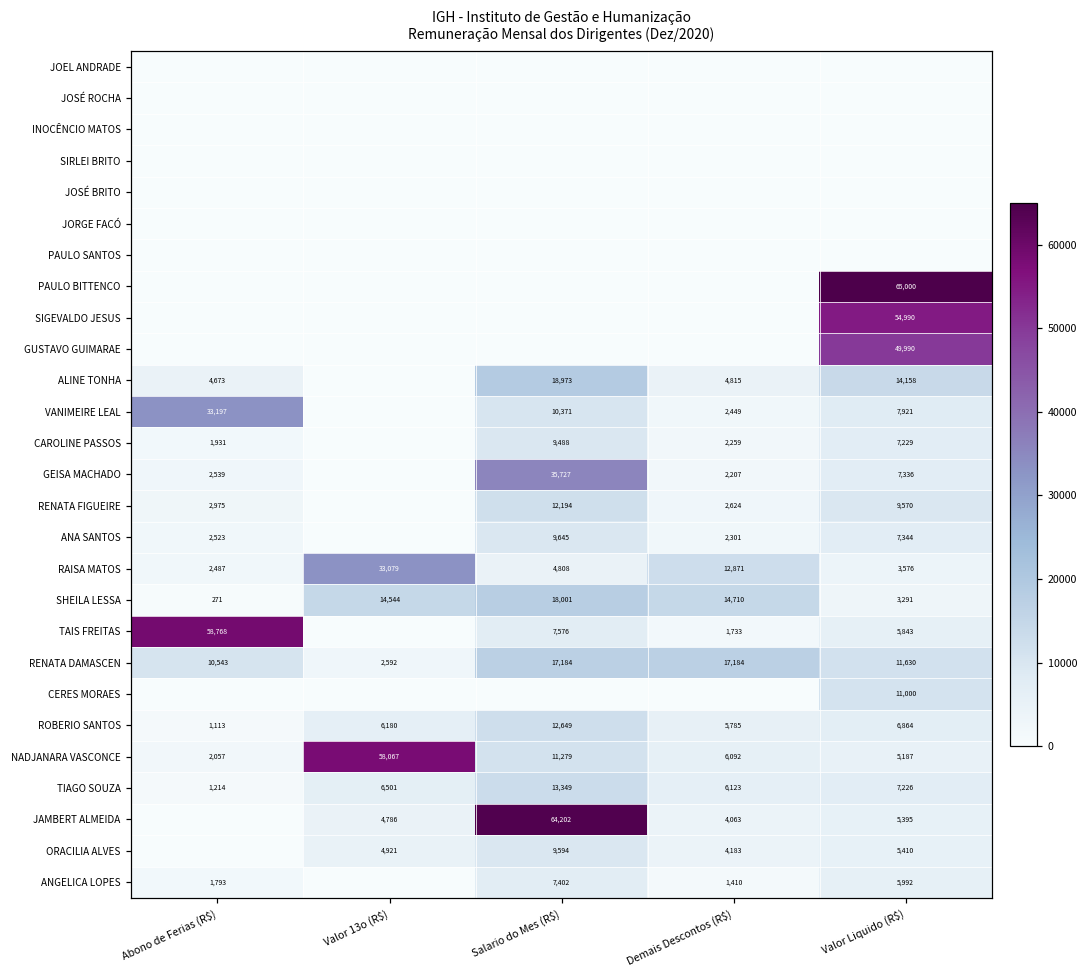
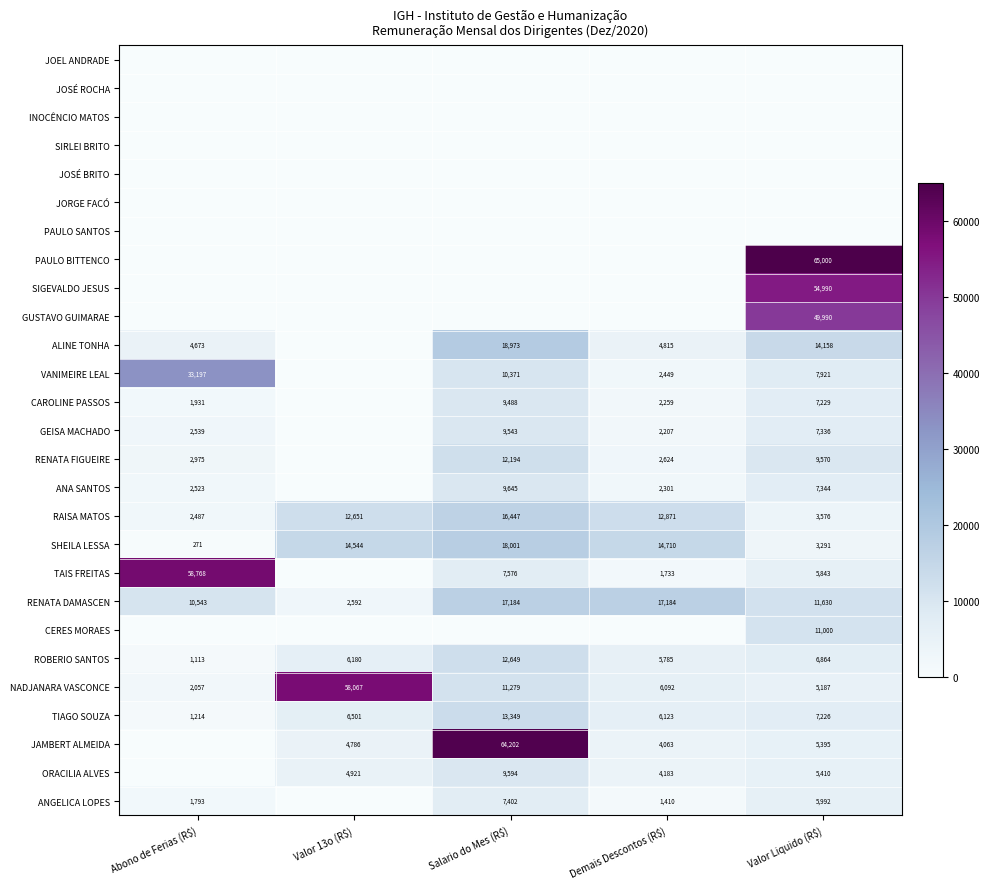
GEISA MACHADO, Salario do Mes (R$): 35,727 -> 9,543
RAISA MATOS, Valor 13o (R$): 33,079 -> 12,651
RAISA MATOS, Salario do Mes (R$): 4,808 -> 16,447
